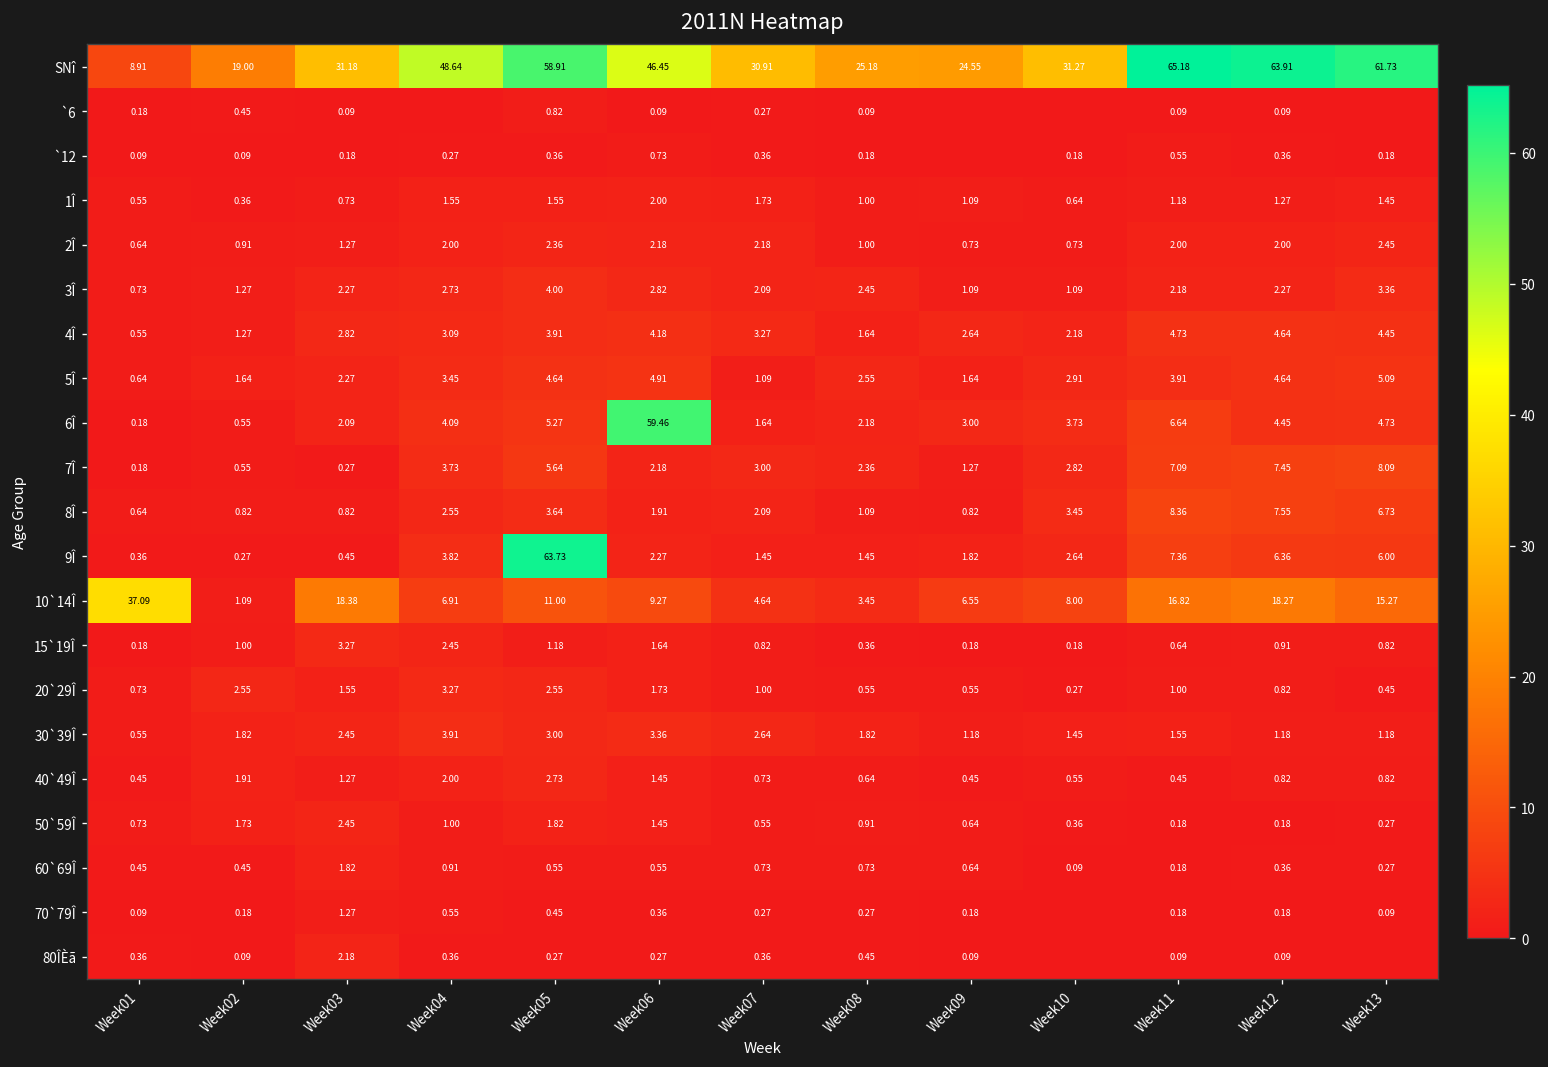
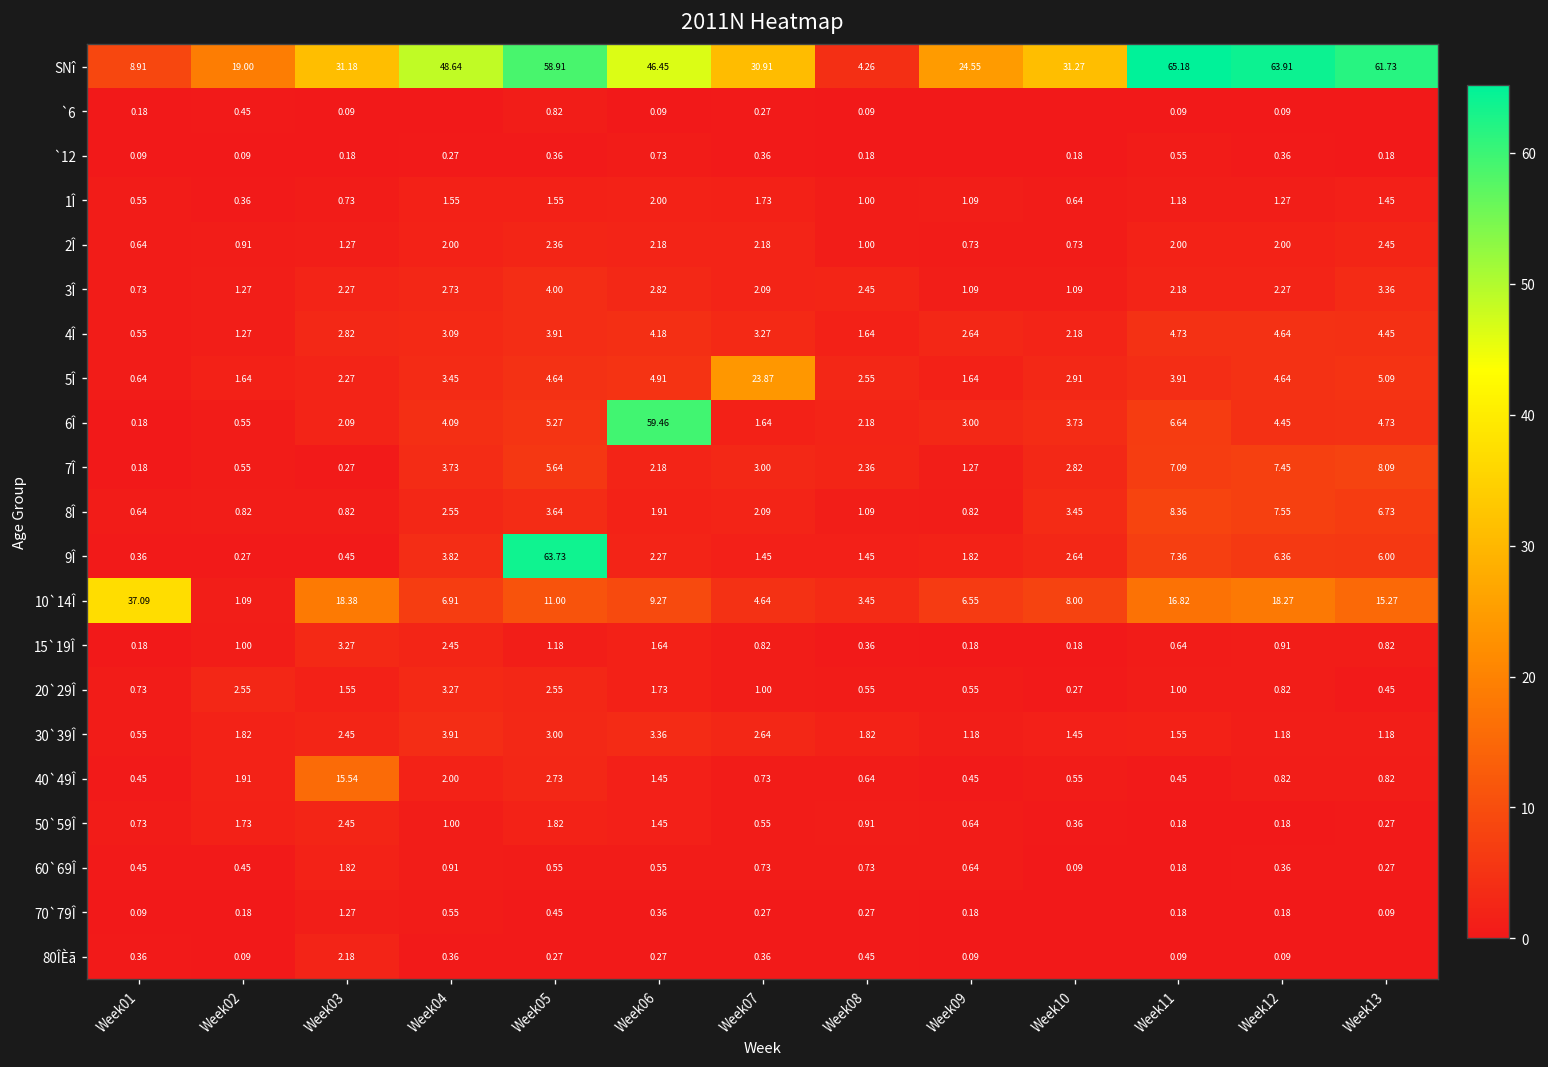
SNî, Week08: 25.18 -> 4.26
5Î, Week07: 1.09 -> 23.87
40`49Î, Week03: 1.27 -> 15.54
